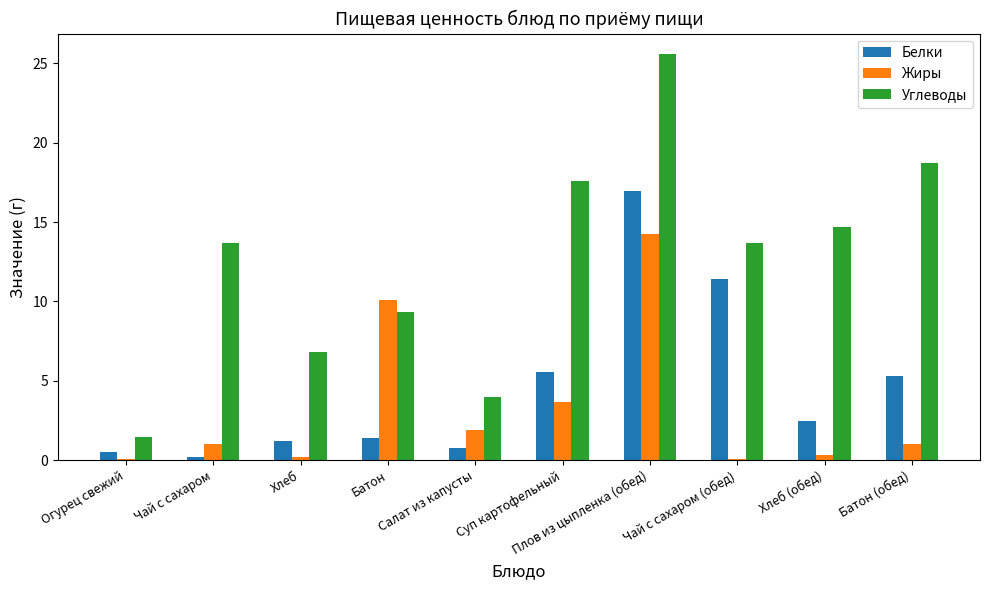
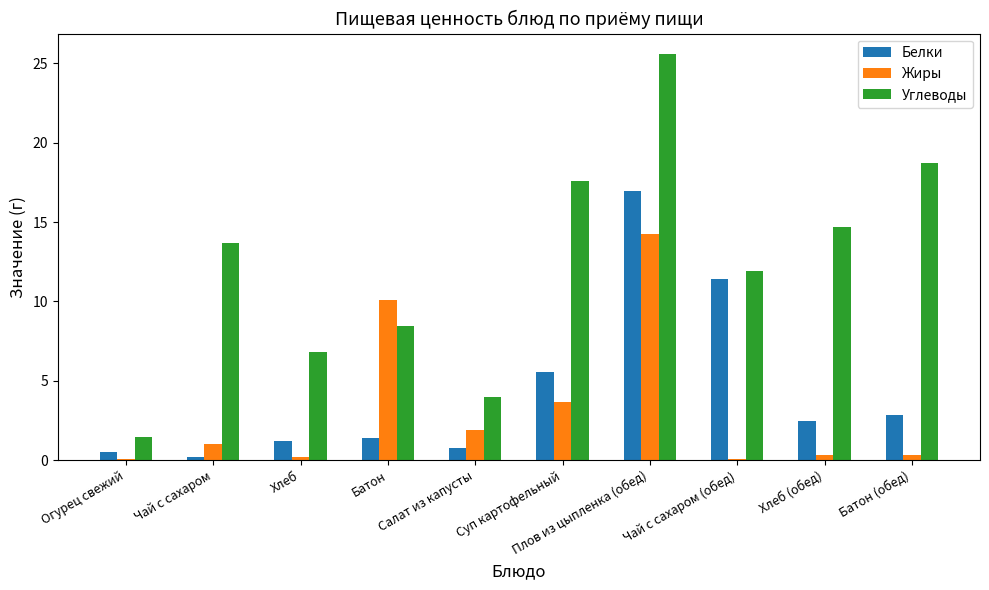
Углеводы, Батон: 9.4 -> 8.4
Углеводы, Чай с сахаром (обед): 13.7 -> 11.9
Белки, Батон (обед): 5.3 -> 2.8
Жиры, Батон (обед): 1.0 -> 0.3
